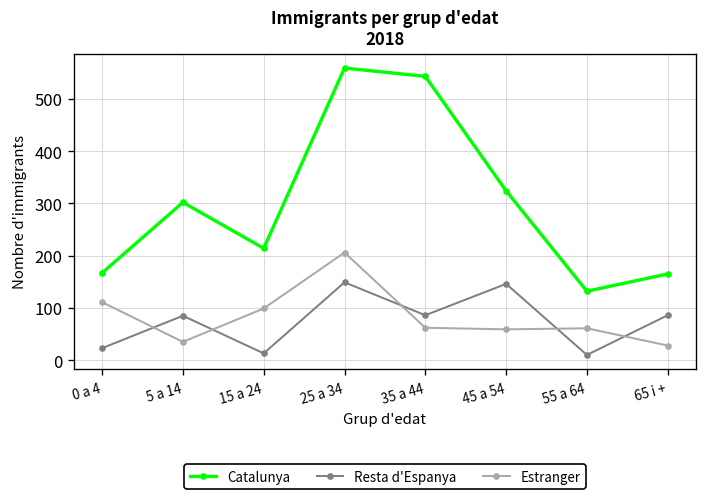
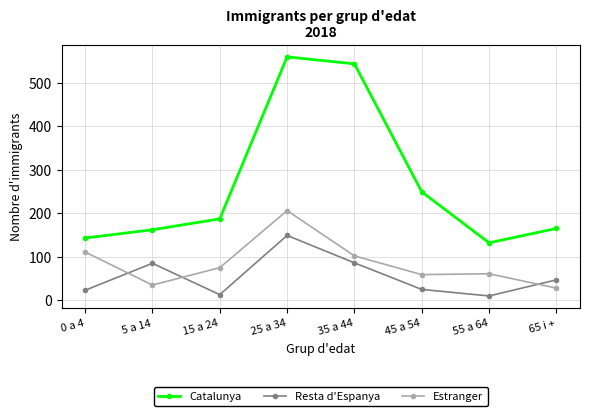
Catalunya, 0 a 4: 170 -> 140
Catalunya, 5 a 14: 300 -> 160
Catalunya, 15 a 24: 210 -> 190
Estranger, 15 a 24: 100 -> 80
Estranger, 35 a 44: 60 -> 100
Catalunya, 45 a 54: 320 -> 250
Resta d'Espanya, 45 a 54: 150 -> 30
Resta d'Espanya, 65 i +: 90 -> 50
